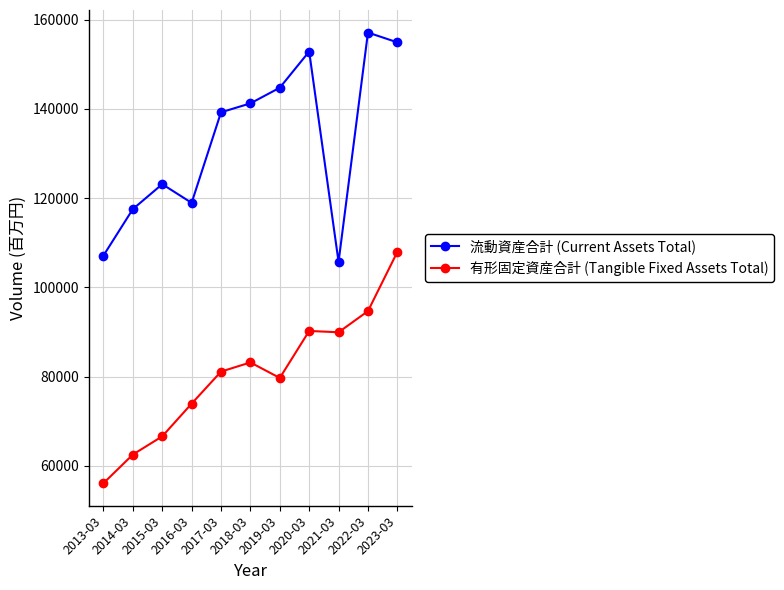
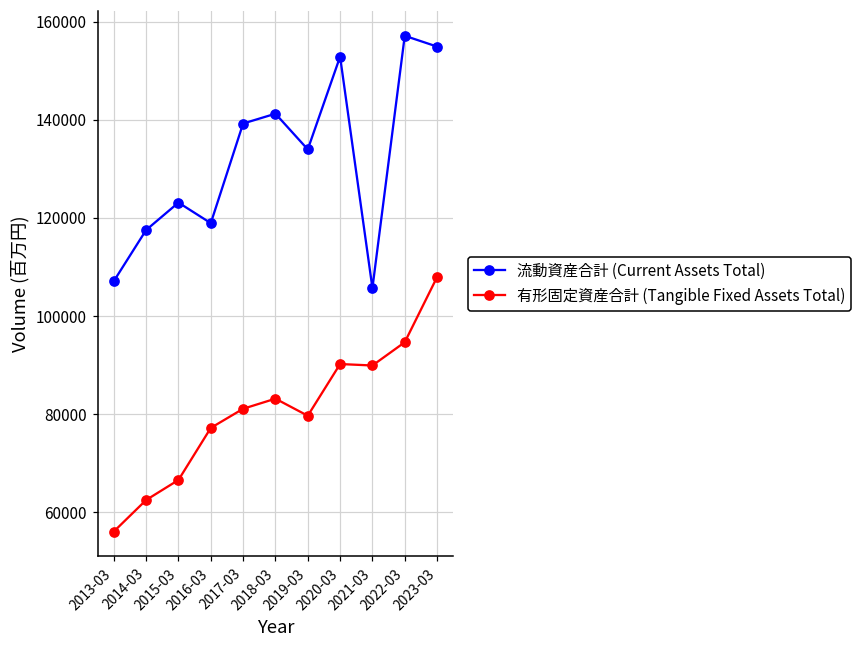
有形固定資産合計 (Tangible Fixed Assets Total), 2016-03: 74000 -> 77000
流動資産合計 (Current Assets Total), 2019-03: 145000 -> 134000
